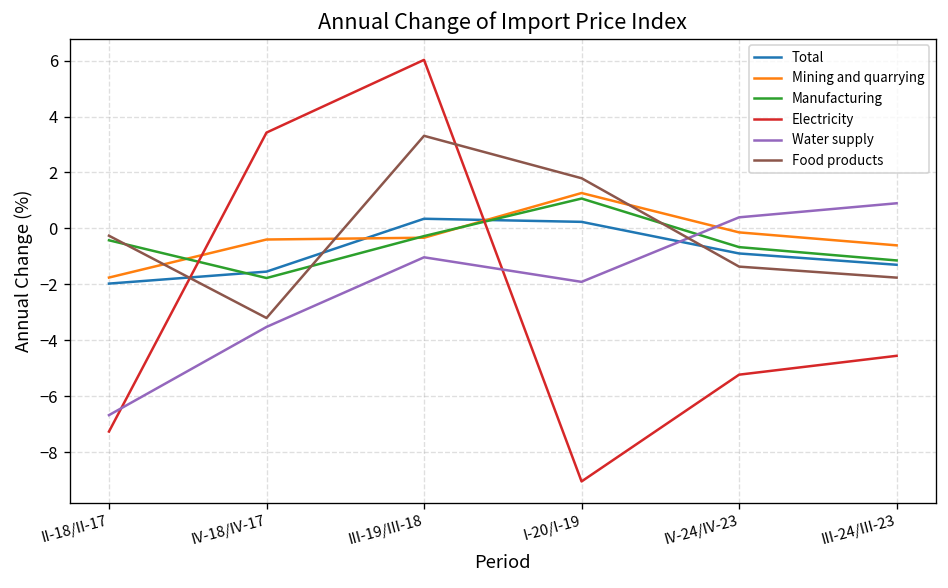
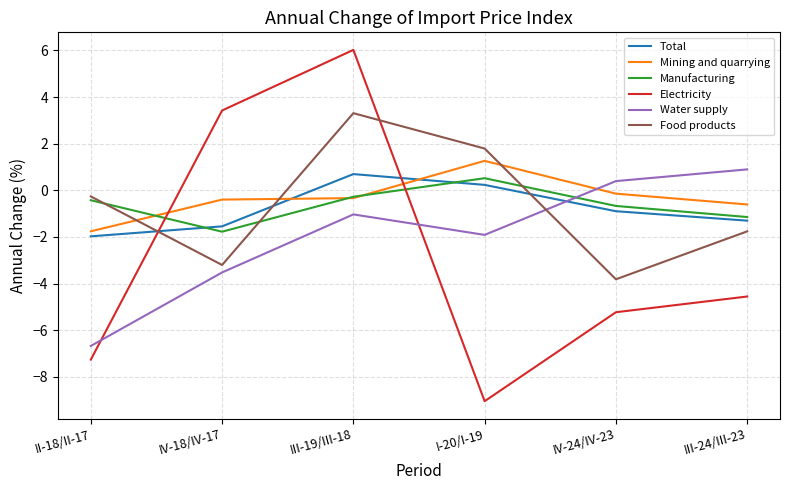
Total, III-19/III-18: 0.3 -> 0.7
Manufacturing, I-20/I-19: 1.1 -> 0.5
Food products, IV-24/IV-23: -1.4 -> -3.8
